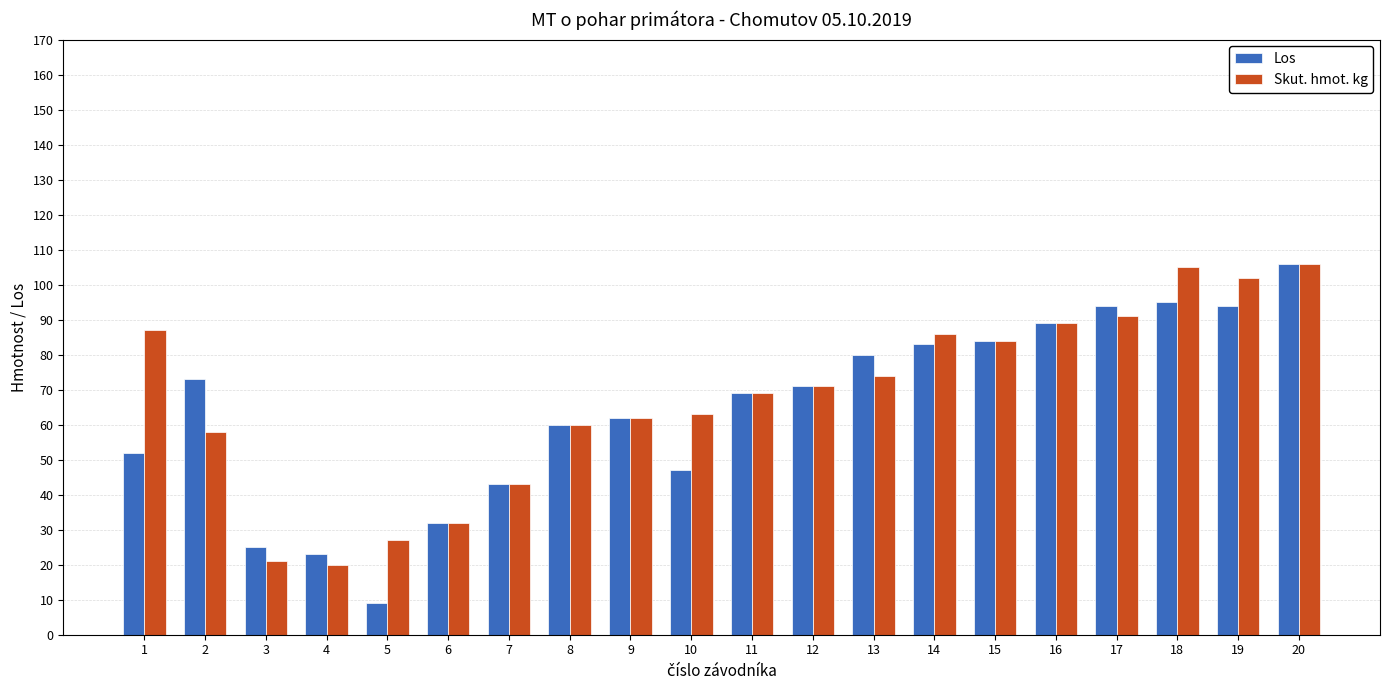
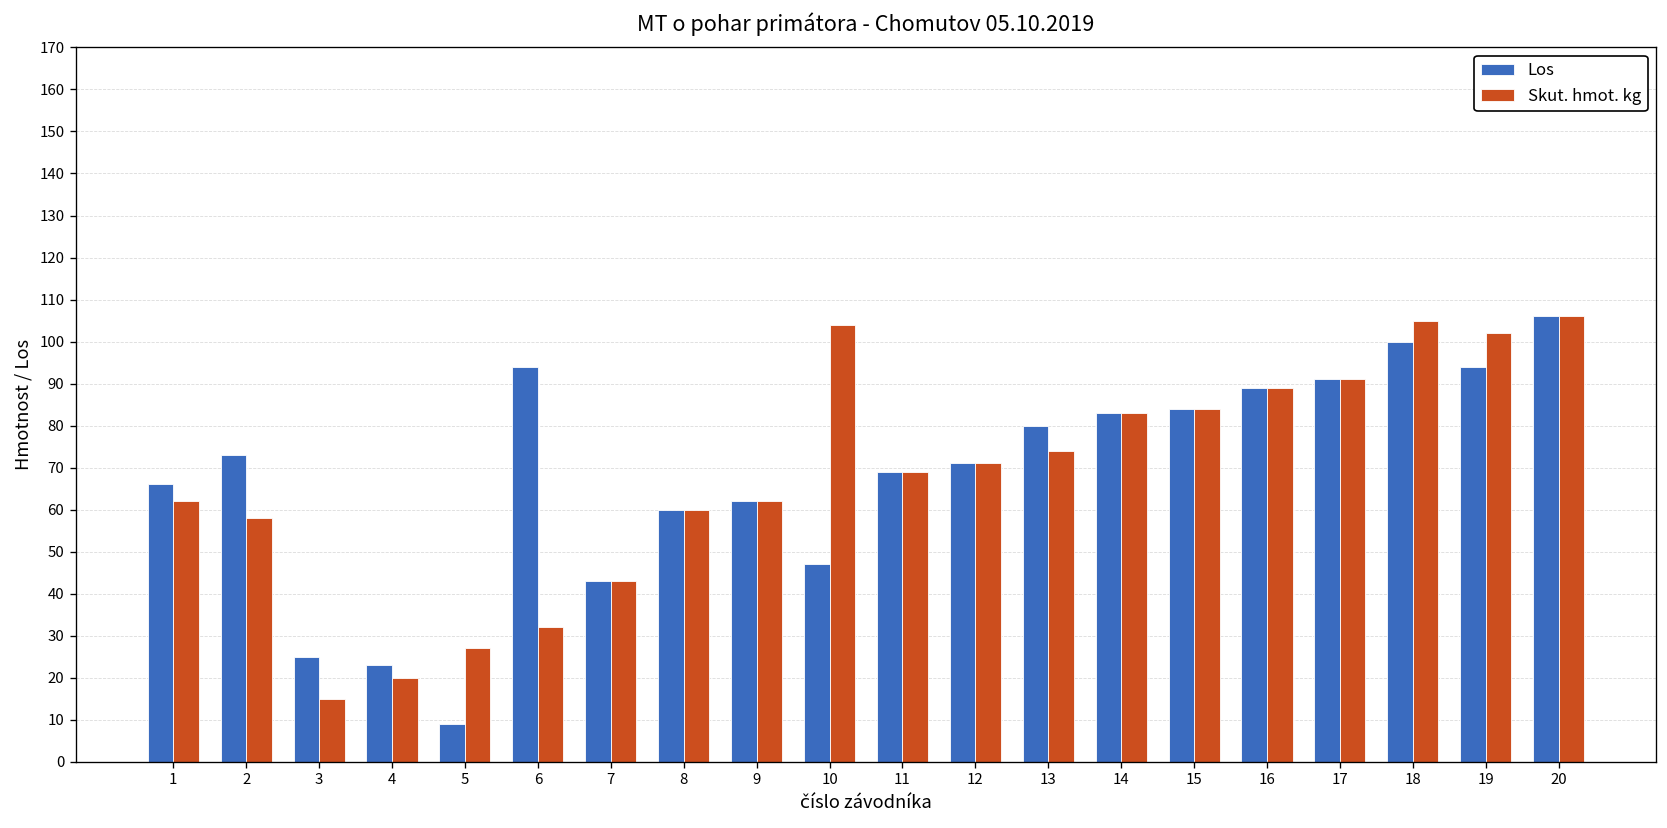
Los, 1: 52 -> 66
Skut. hmot. kg, 1: 87 -> 62
Skut. hmot. kg, 3: 21 -> 15
Los, 6: 32 -> 94
Skut. hmot. kg, 10: 63 -> 104
Skut. hmot. kg, 14: 86 -> 83
Los, 17: 94 -> 91
Los, 18: 95 -> 100
